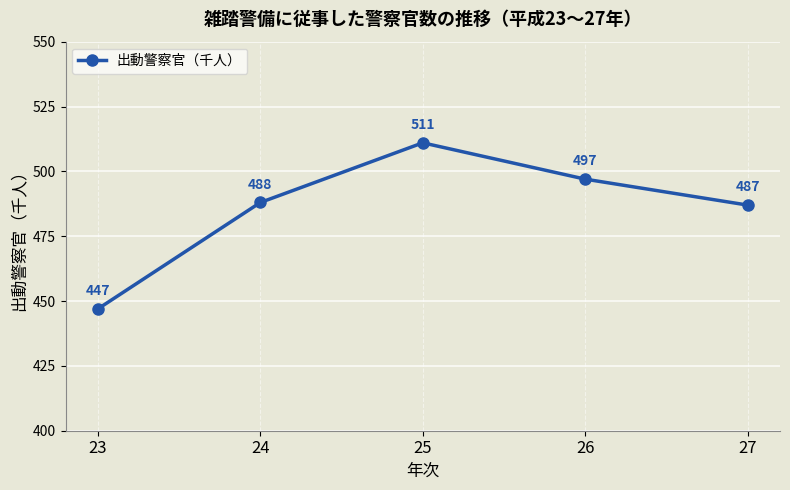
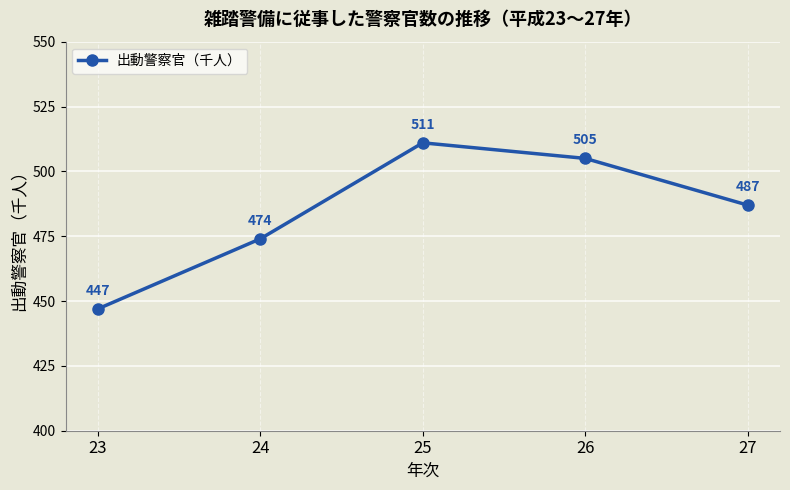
24: 488 -> 474
26: 497 -> 505
